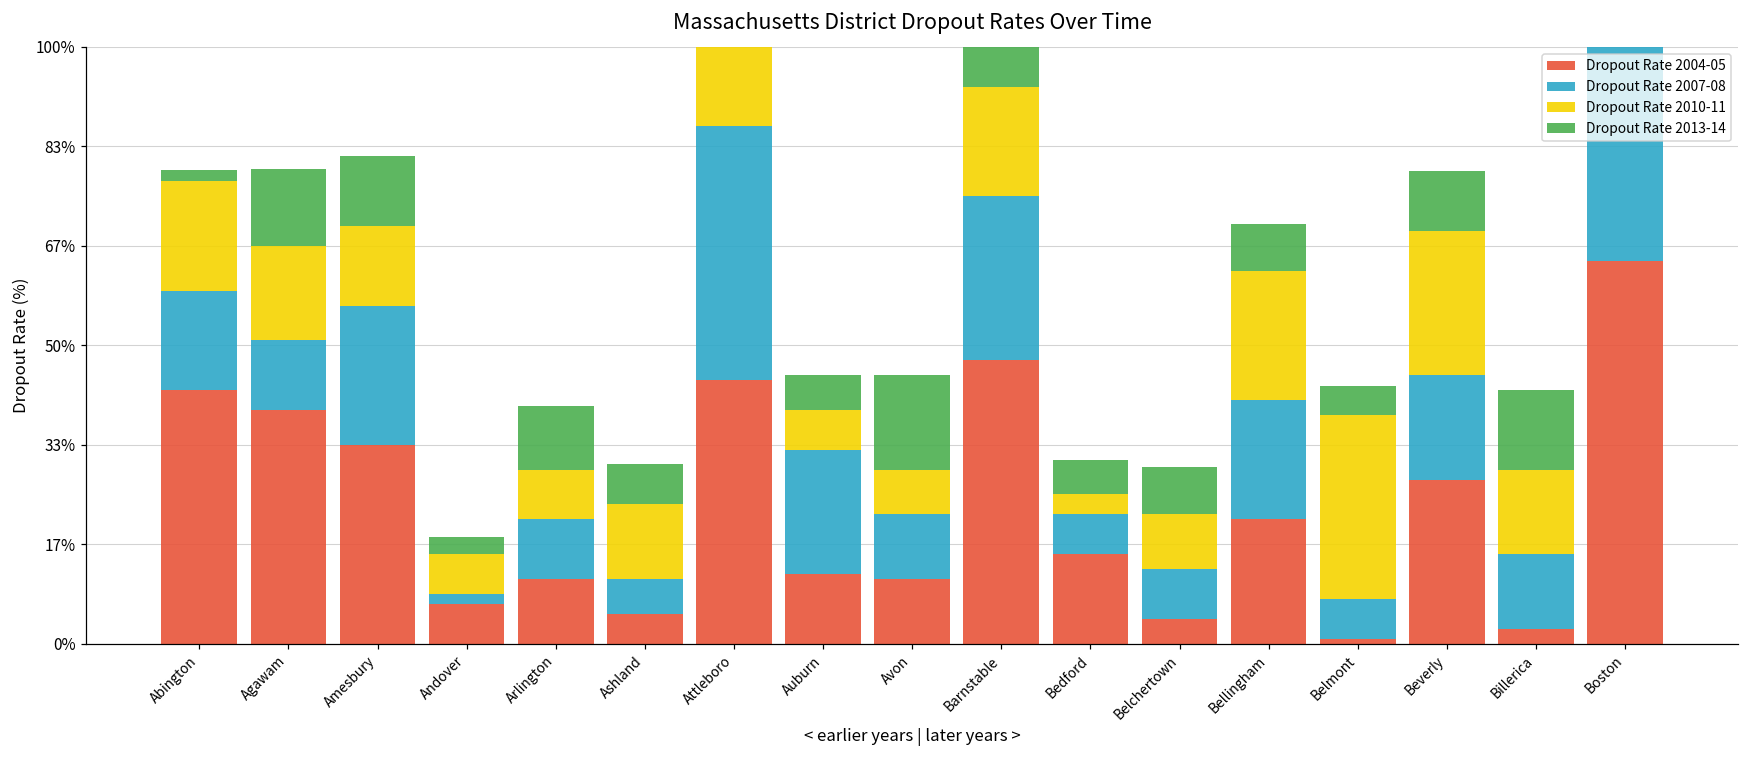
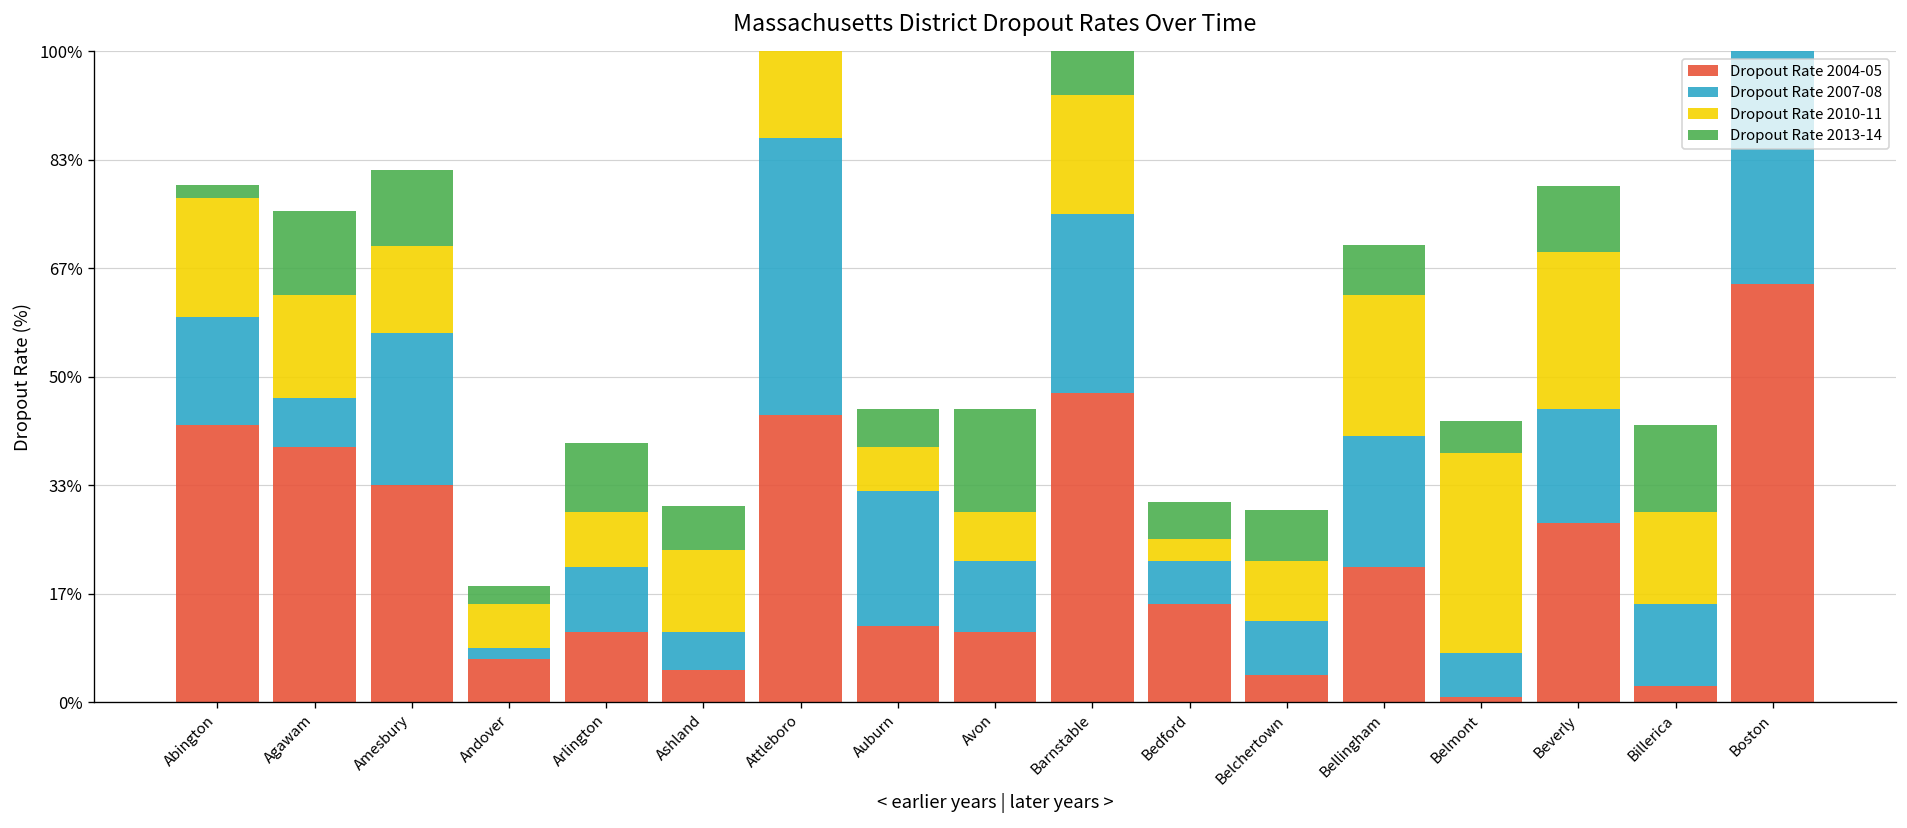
Dropout Rate 2007-08, Agawam: 12% -> 8%
